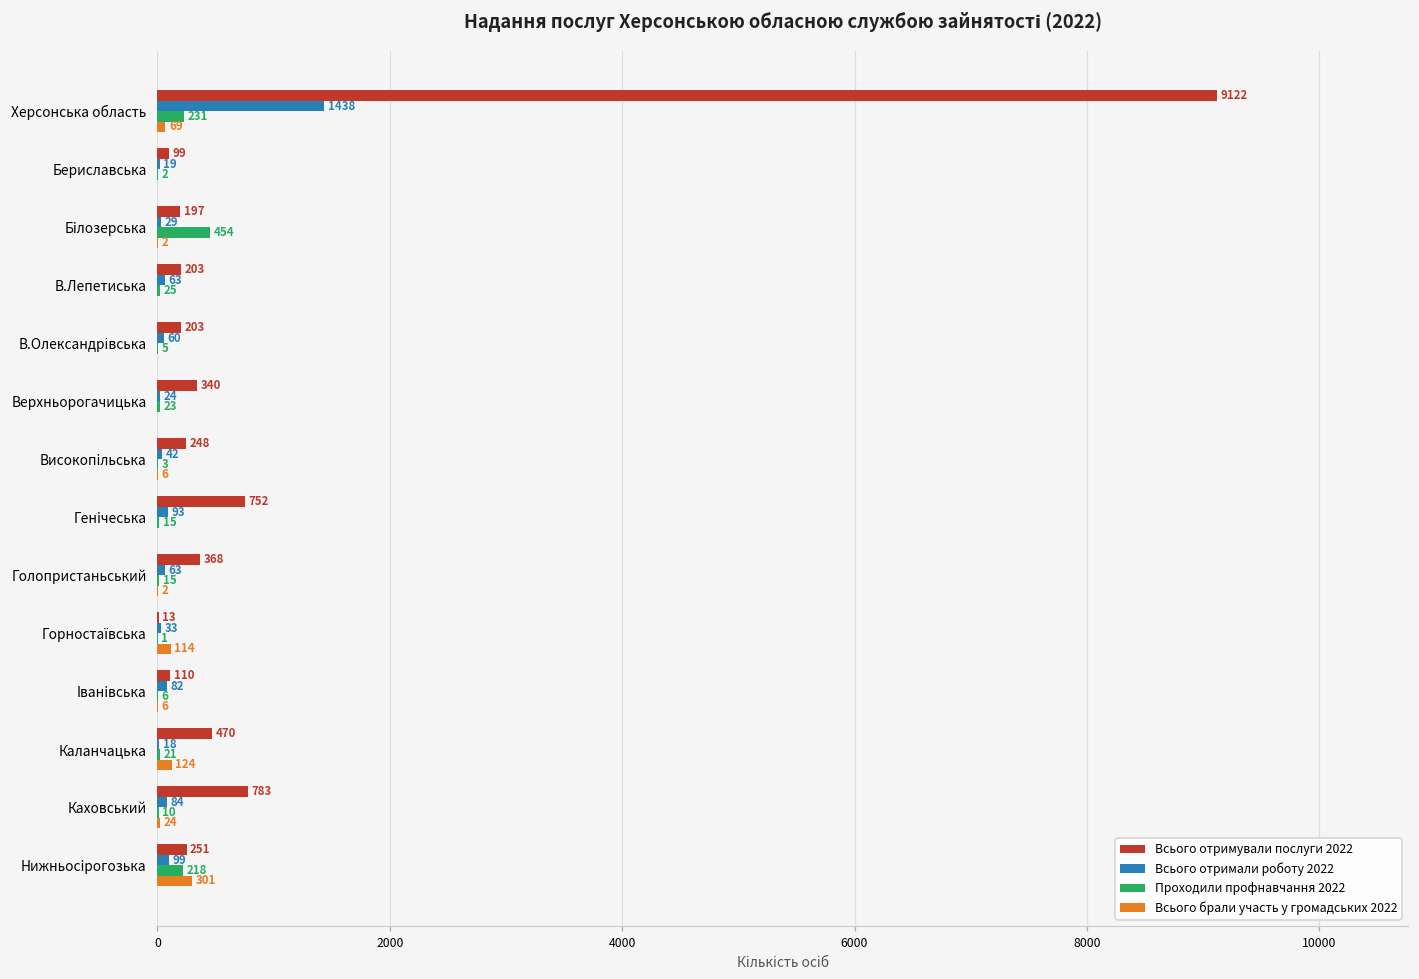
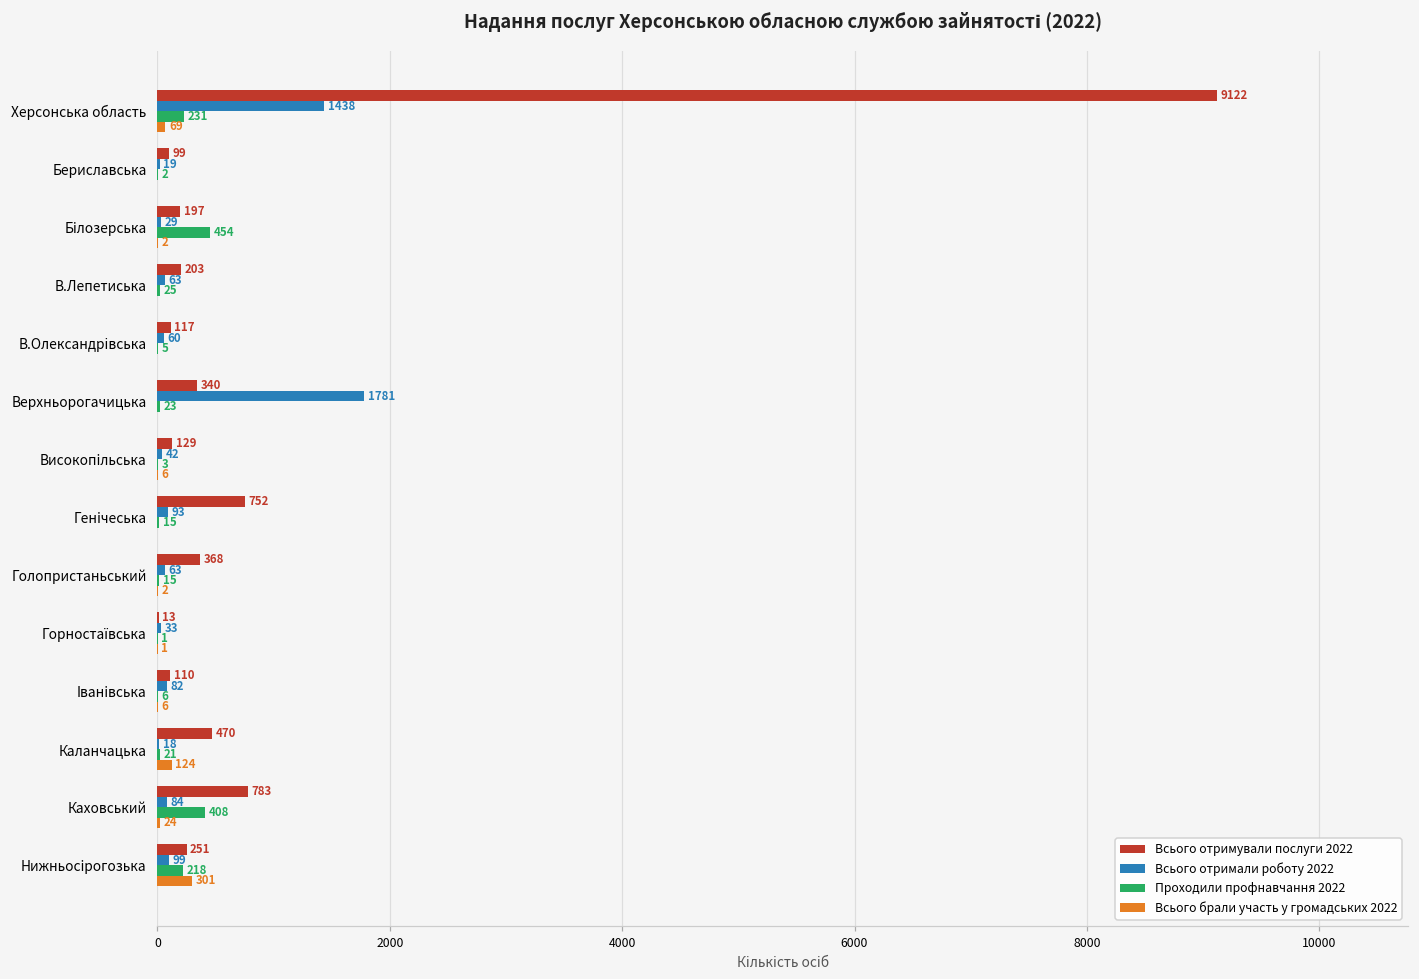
Всього отримували послуги 2022, В.Олександрівська: 203 -> 117
Всього отримали роботу 2022, Верхньорогачицька: 24 -> 1781
Всього отримували послуги 2022, Високопiльська: 248 -> 129
Всього брали участь у громадських 2022, Горностаївська: 114 -> 1
Проходили профнавчання 2022, Каховський: 10 -> 408
